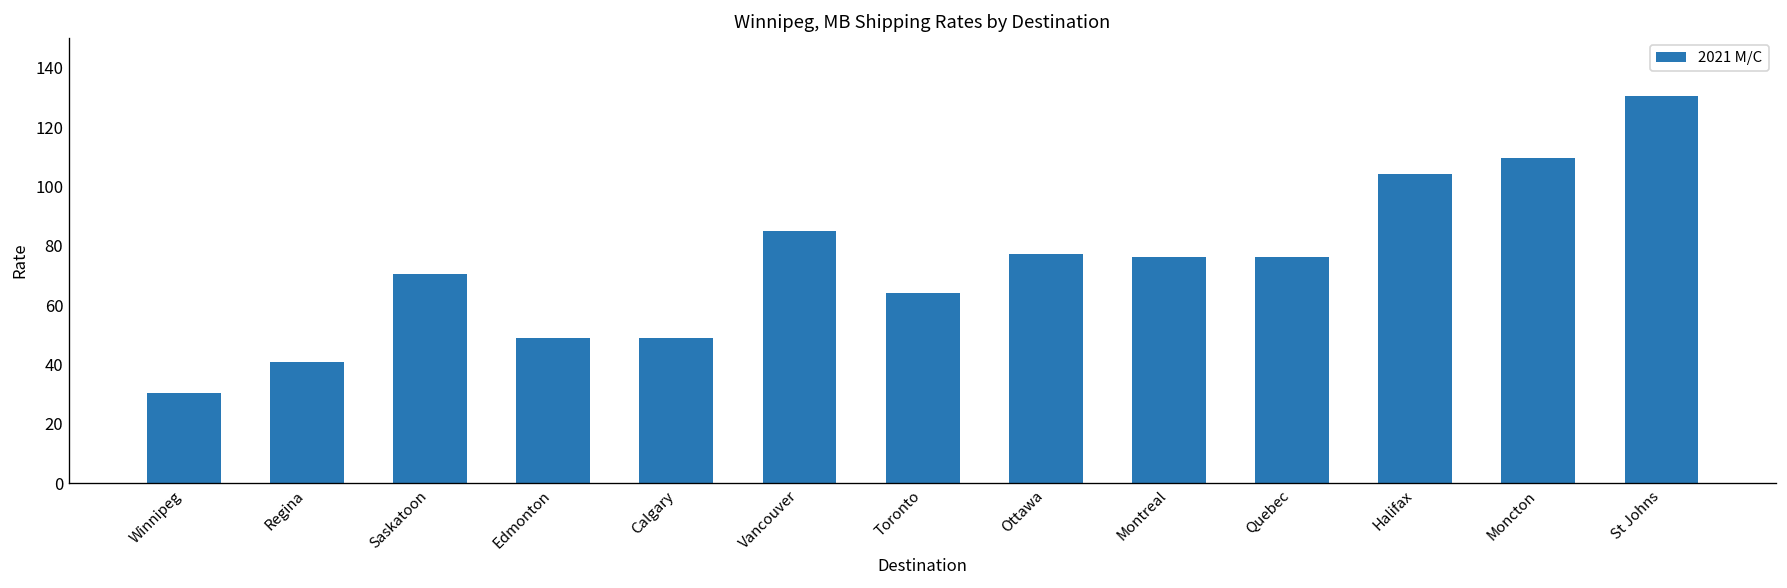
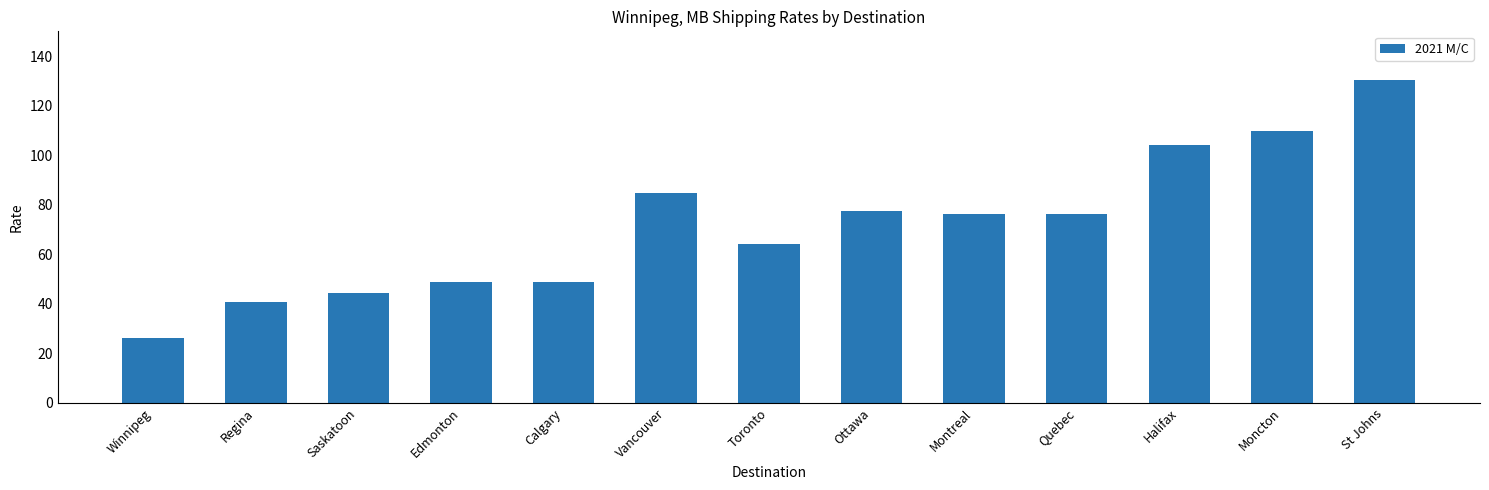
Winnipeg: 30 -> 26
Saskatoon: 71 -> 44
